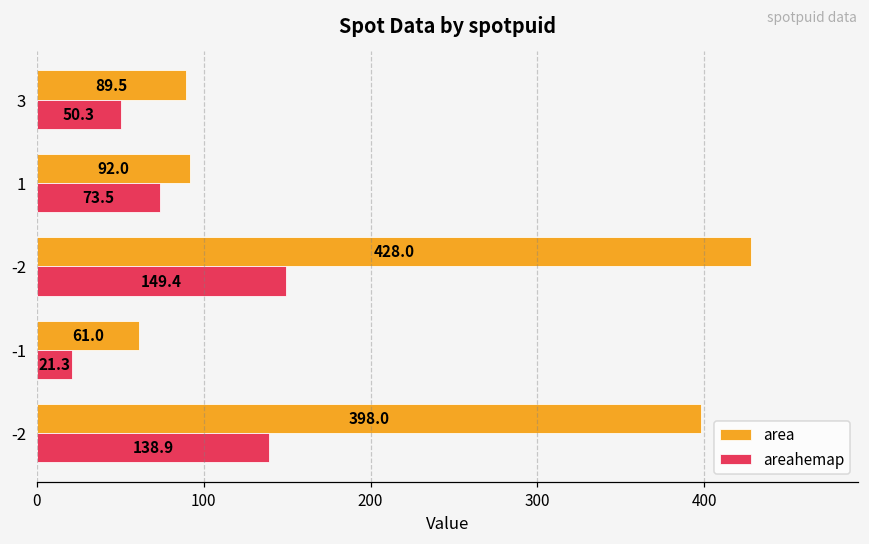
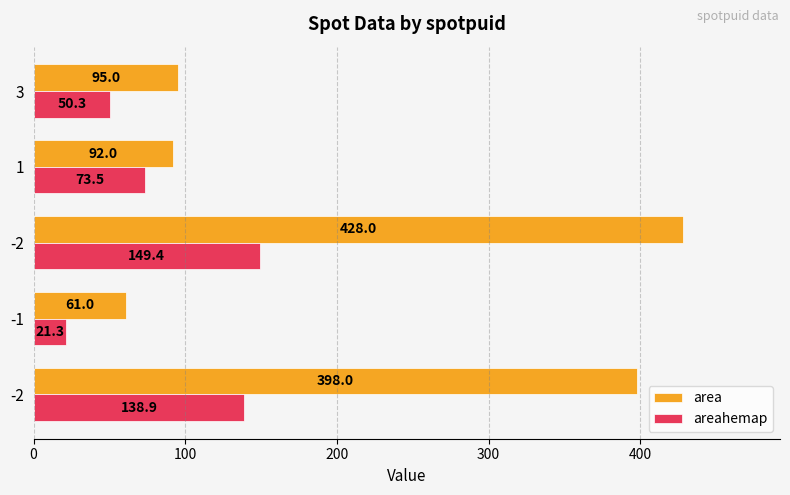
area, 3: 89.5 -> 95.0
